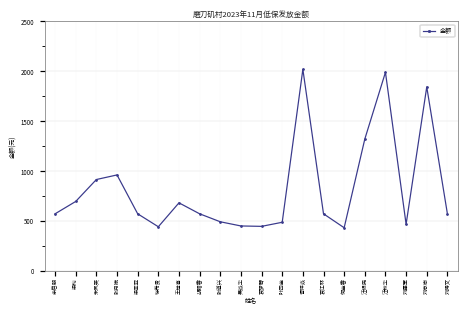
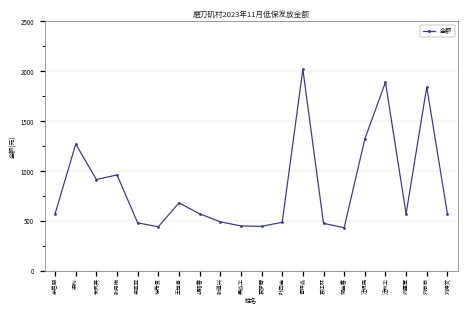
梁玲: 700 -> 1300
梁亚亚: 600 -> 500
袁江林: 600 -> 500
汪秋华: 2000 -> 1900
刘建军: 500 -> 600
